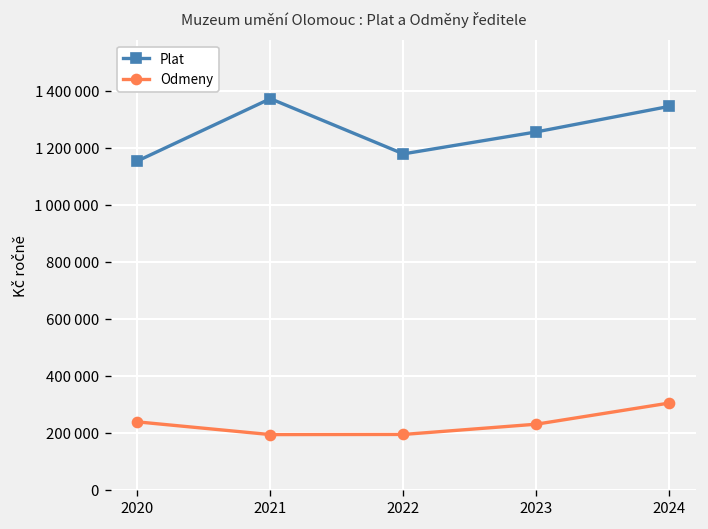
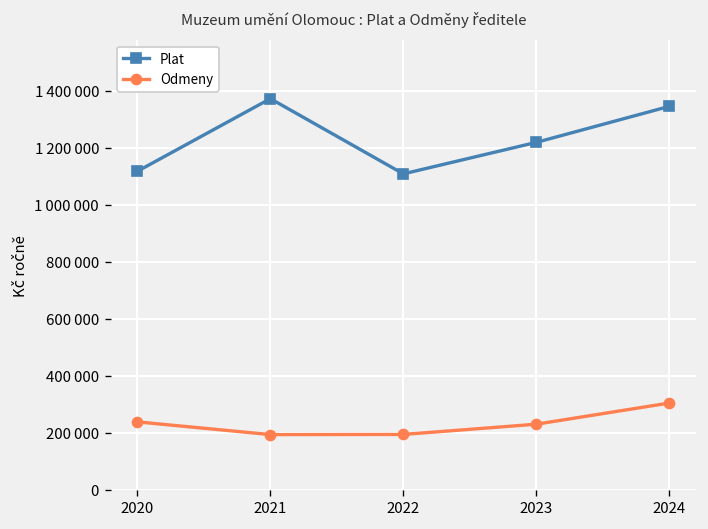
Plat, 2020: 1150000 -> 1120000
Plat, 2022: 1180000 -> 1110000
Plat, 2023: 1260000 -> 1220000
